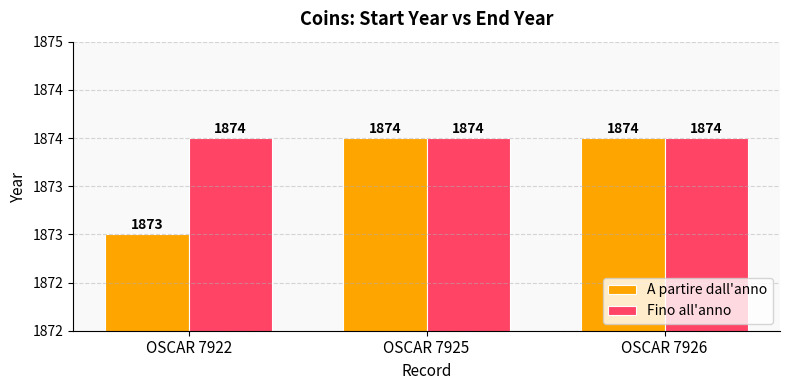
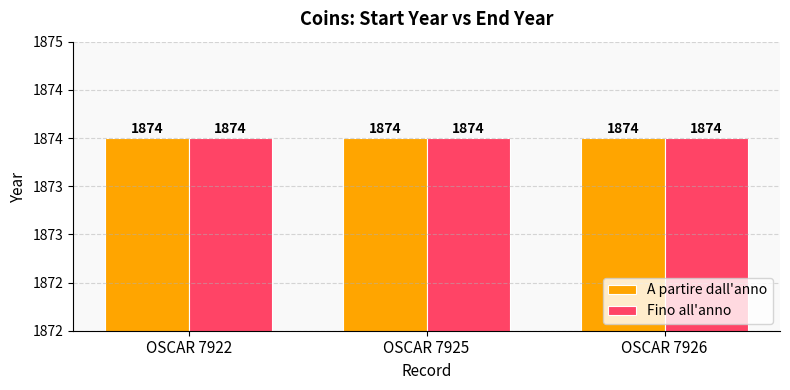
A partire dall'anno, OSCAR 7922: 1873 -> 1874
